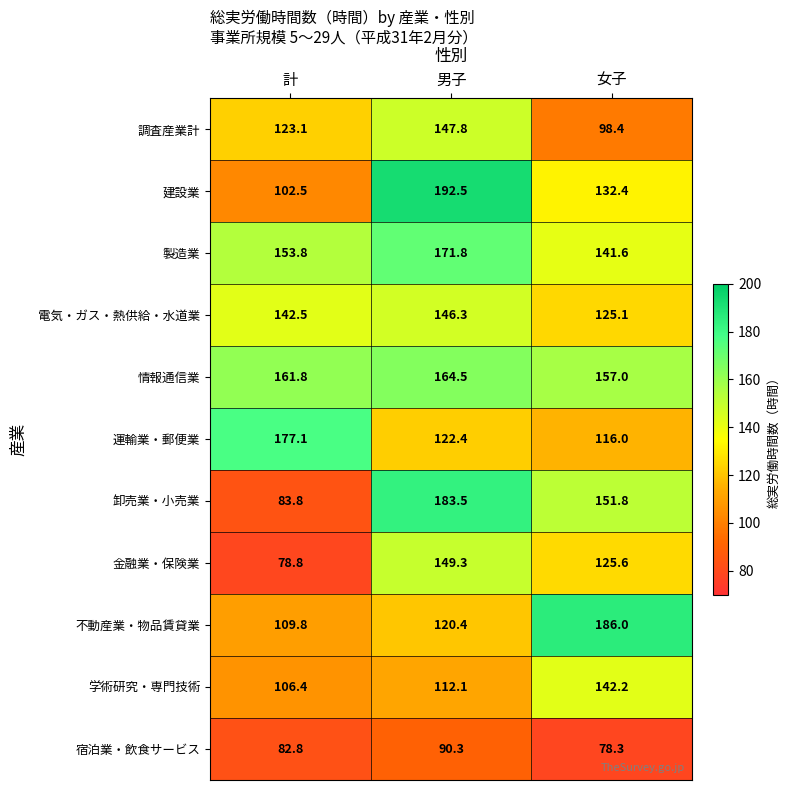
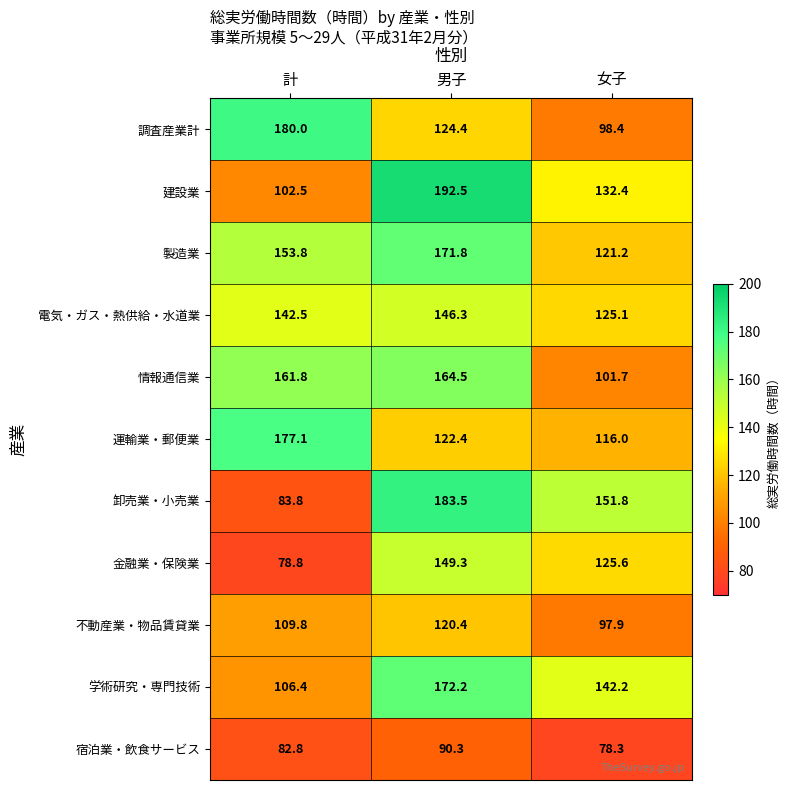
調査産業計, 計: 123.1 -> 180.0
調査産業計, 男子: 147.8 -> 124.4
製造業, 女子: 141.6 -> 121.2
情報通信業, 女子: 157.0 -> 101.7
不動産業・物品賃貸業, 女子: 186.0 -> 97.9
学術研究・専門技術, 男子: 112.1 -> 172.2
